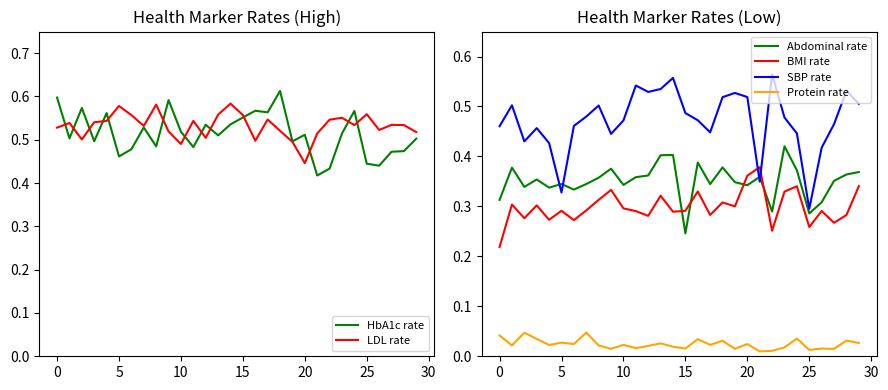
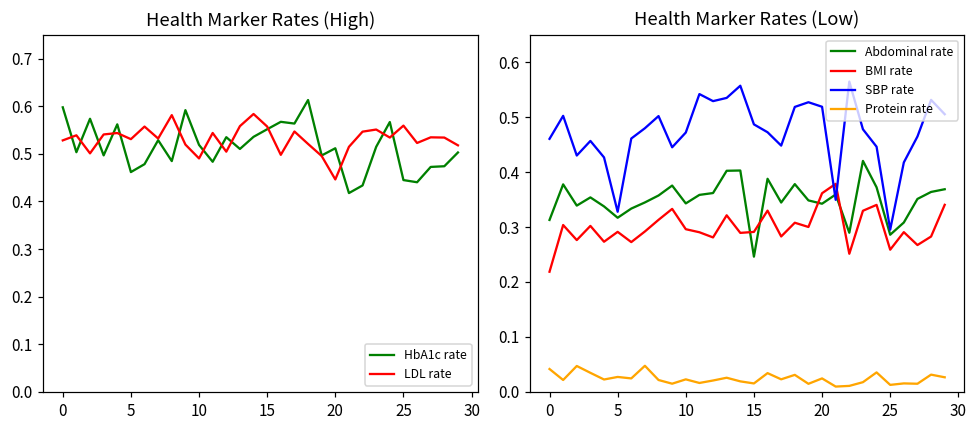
Health Marker Rates (High), LDL rate, 5: 0.58 -> 0.53
Health Marker Rates (Low), Abdominal rate, 5: 0.34 -> 0.32
